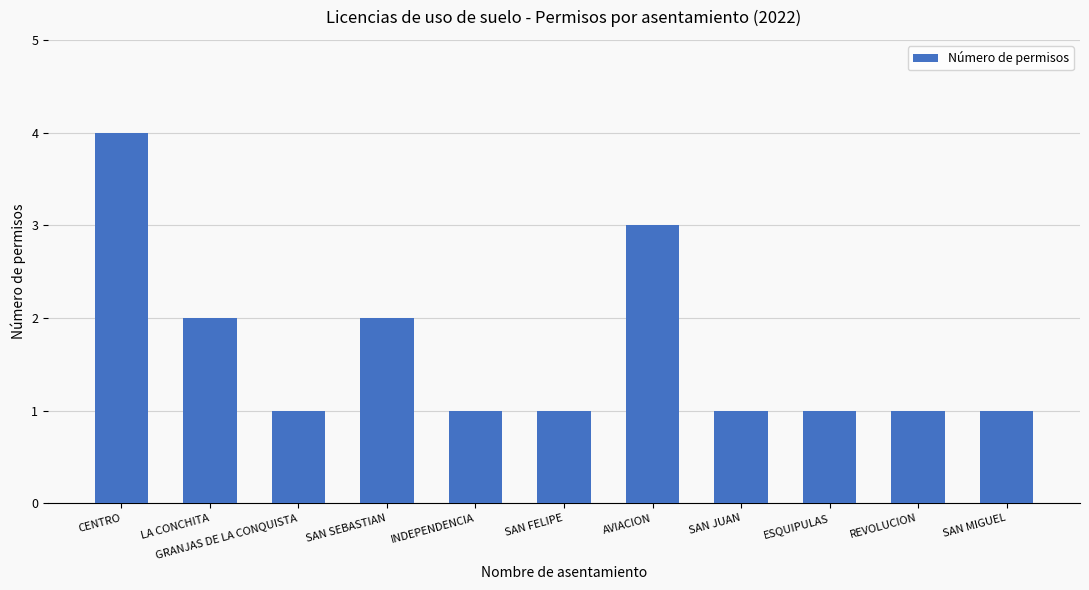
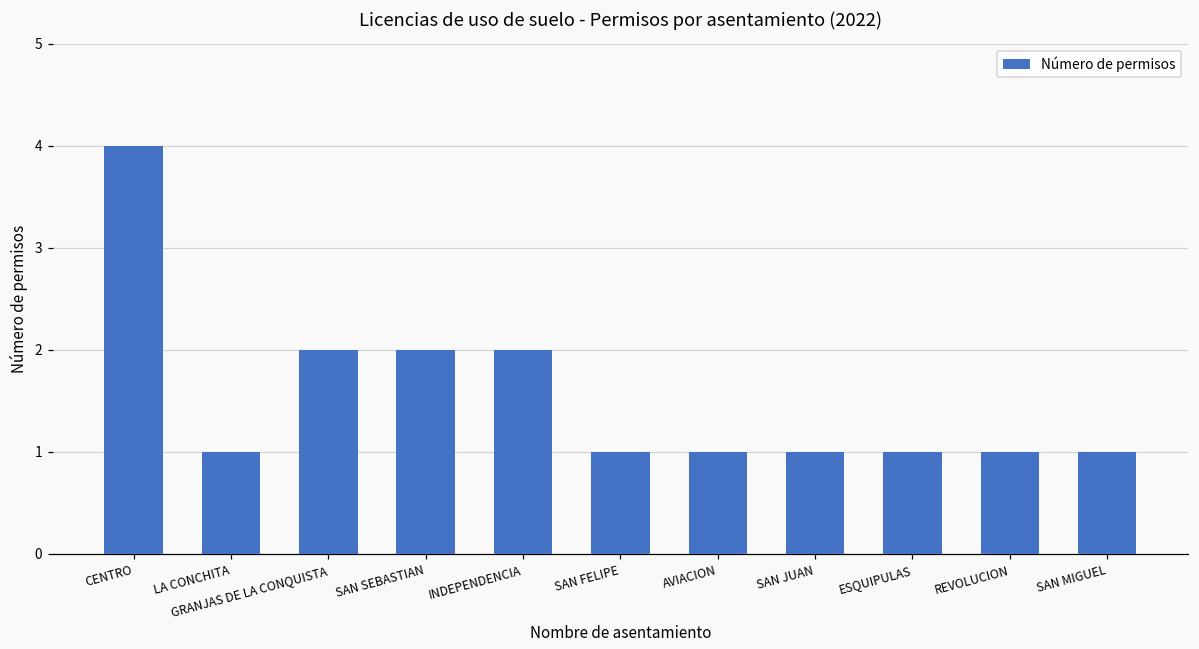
LA CONCHITA: 2 -> 1
GRANJAS DE LA CONQUISTA: 1 -> 2
INDEPENDENCIA: 1 -> 2
AVIACION: 3 -> 1
